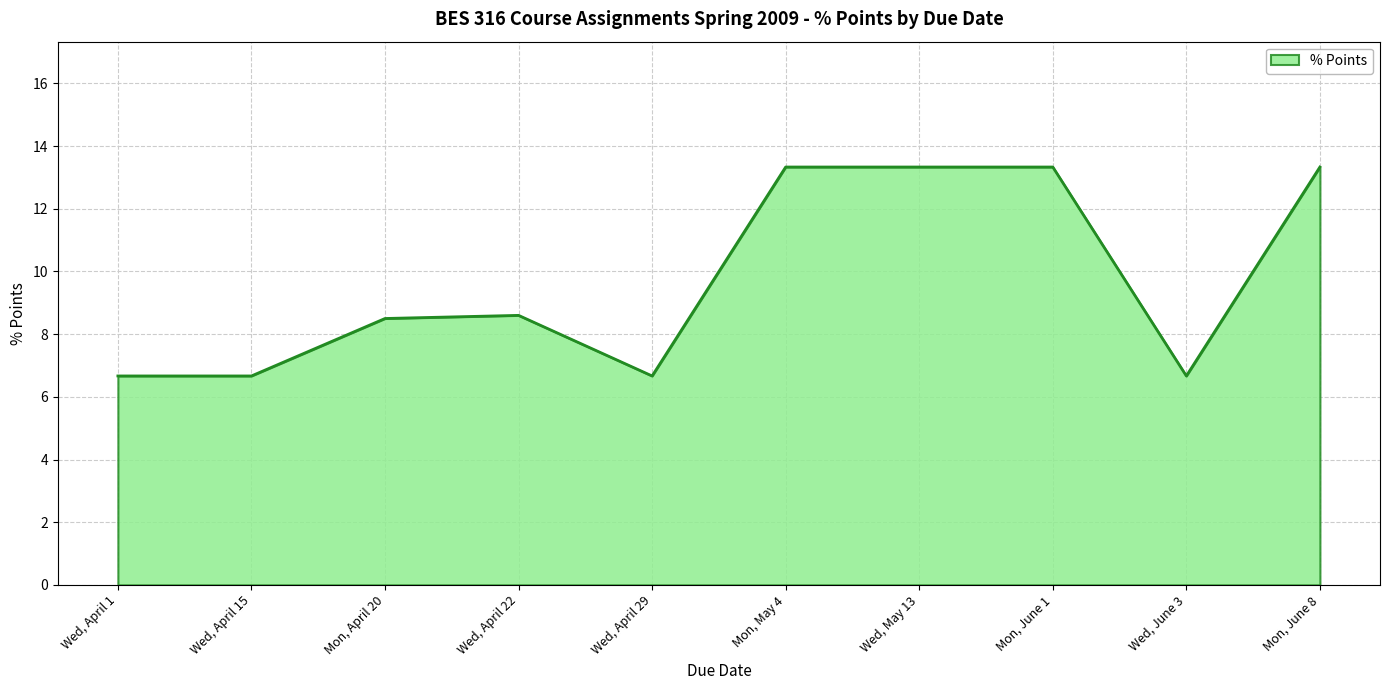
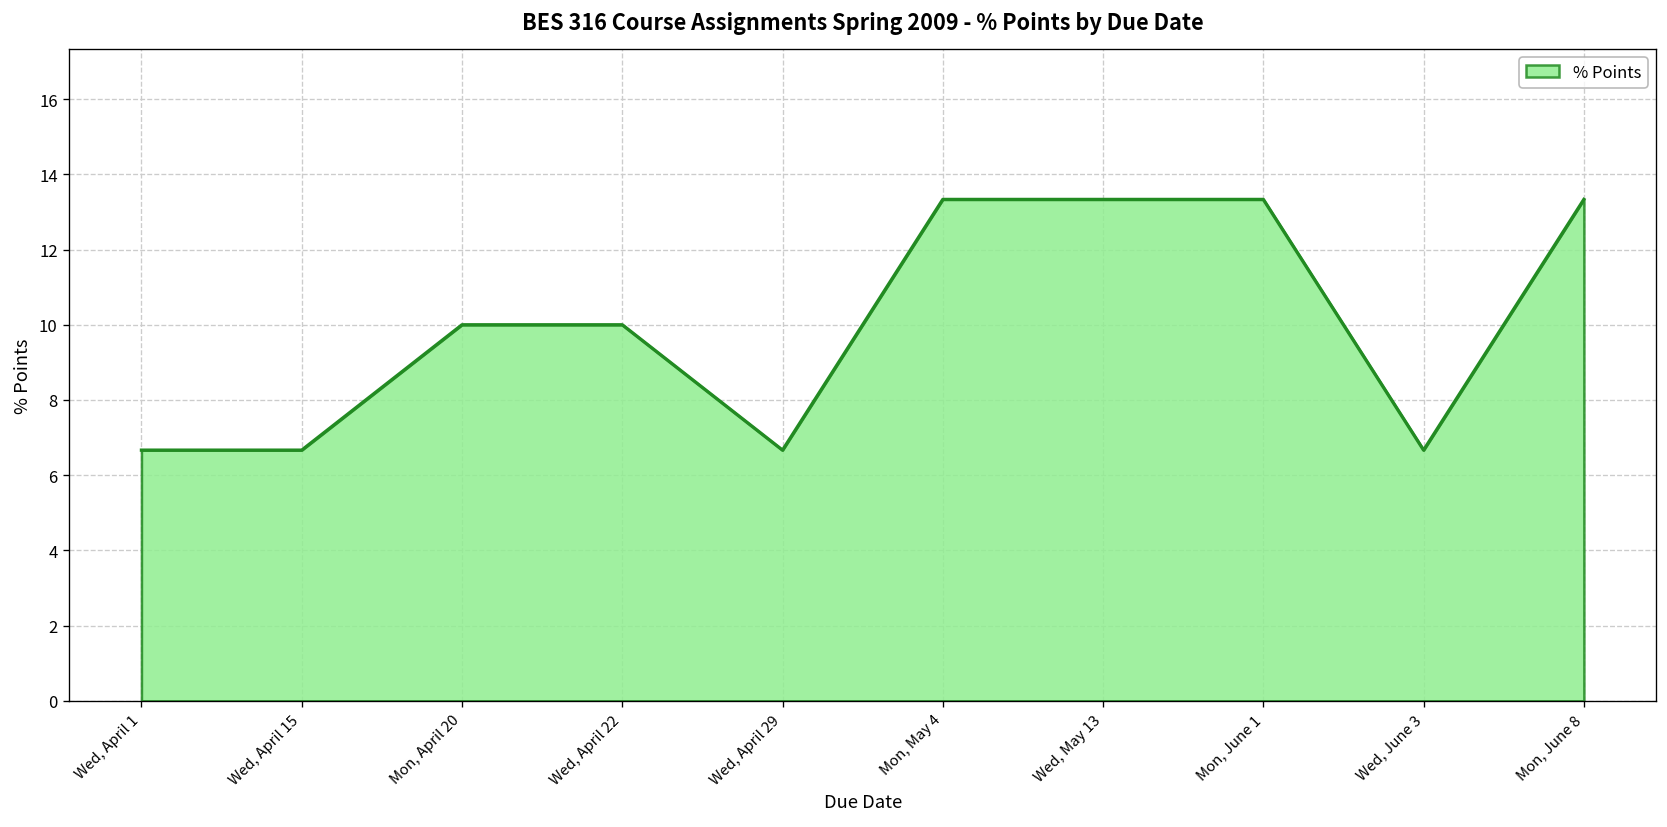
Mon, April 20: 8.5 -> 10.0
Wed, April 22: 8.6 -> 10.0
